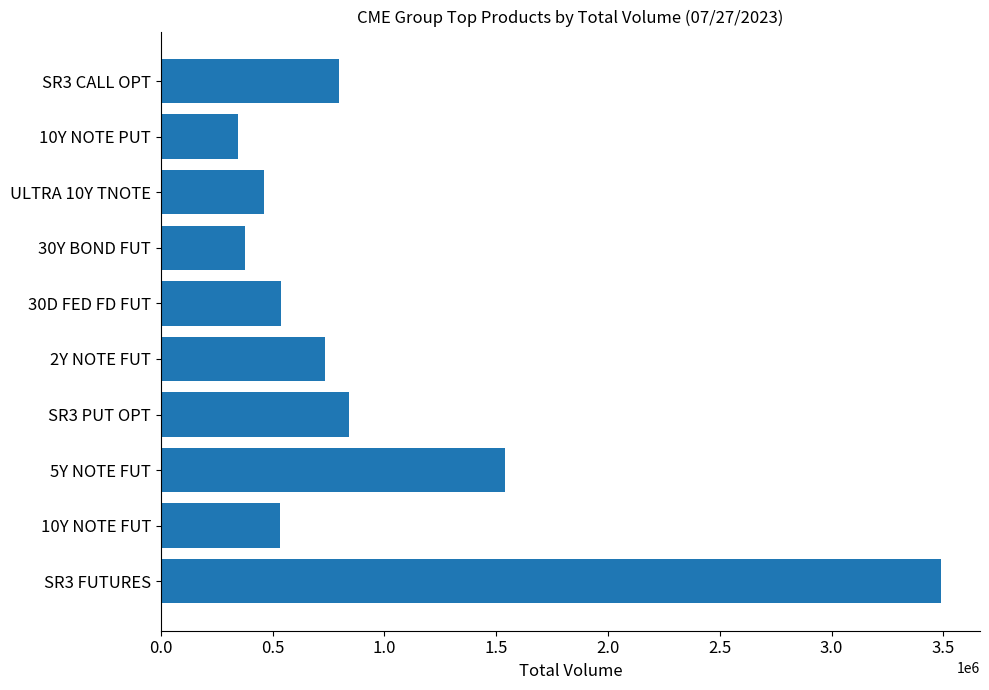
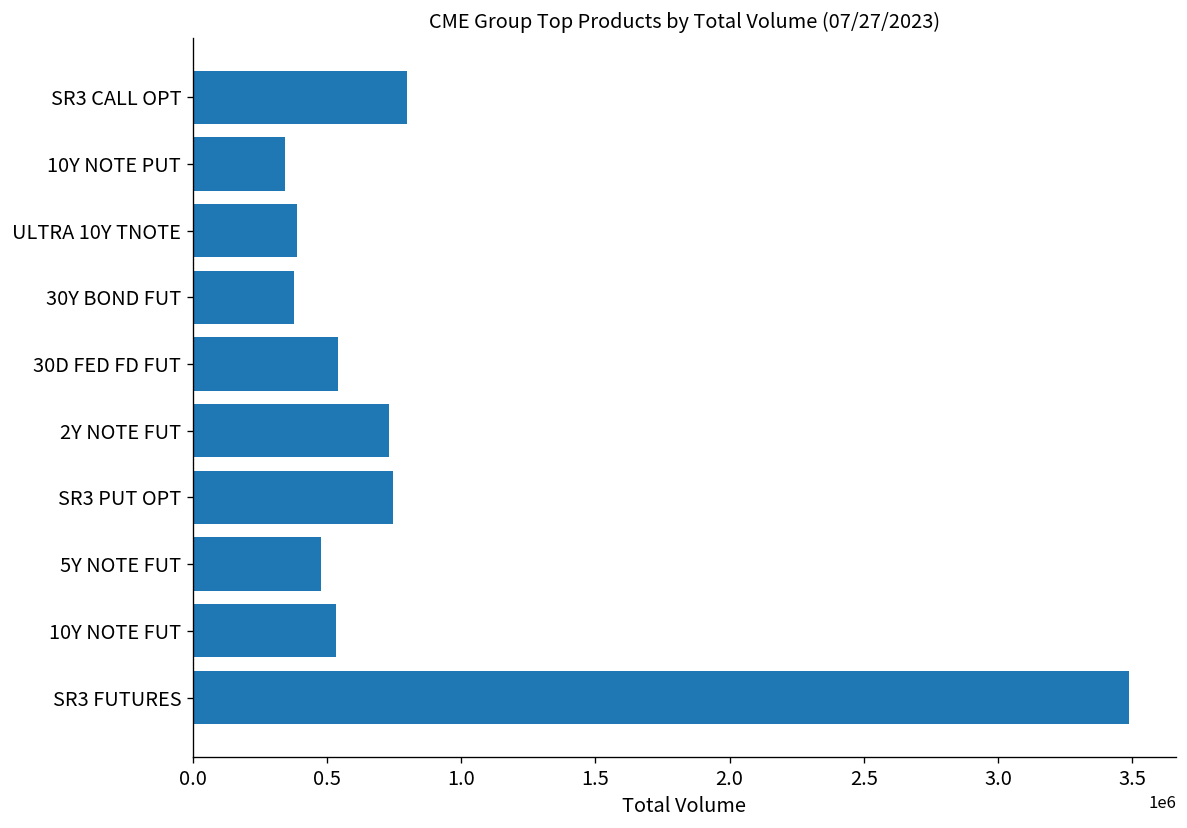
ULTRA 10Y TNOTE: 460000 -> 390000
SR3 PUT OPT: 840000 -> 750000
5Y NOTE FUT: 1540000 -> 480000
